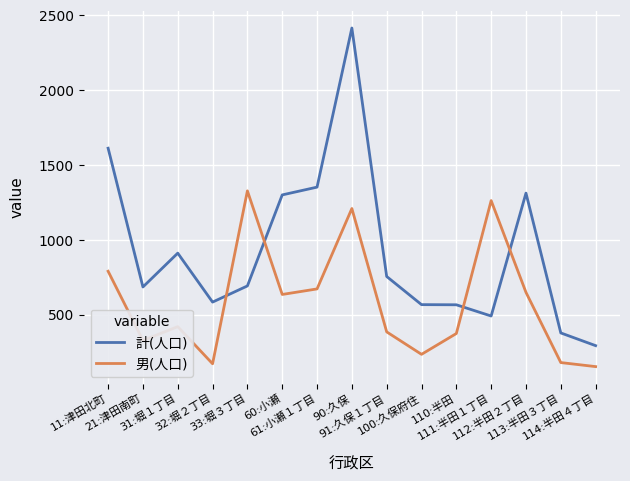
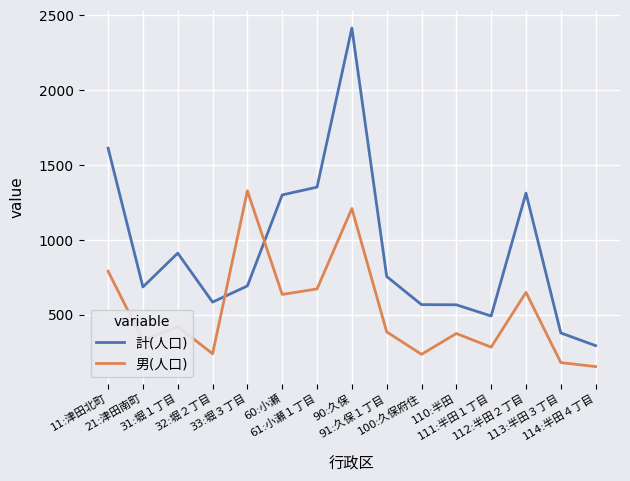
男(人口), 32:堀２丁目: 170 -> 240
男(人口), 111:半田１丁目: 1260 -> 280
